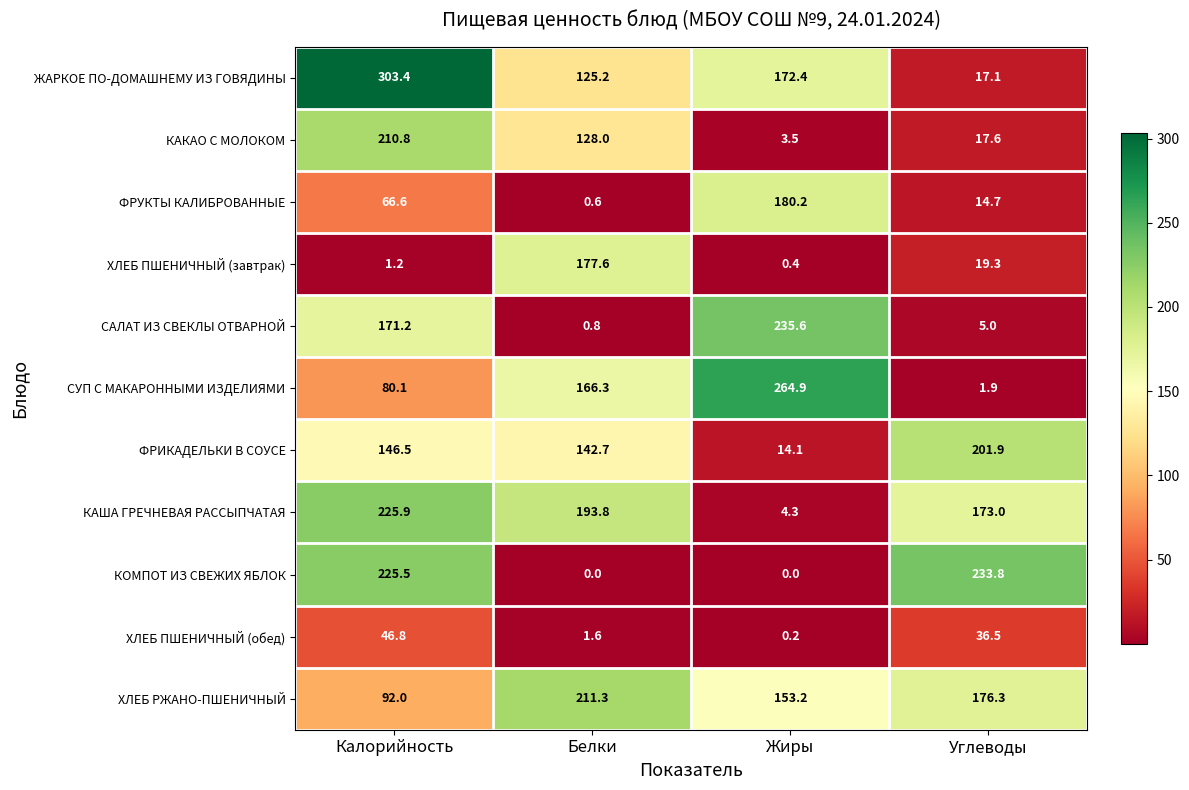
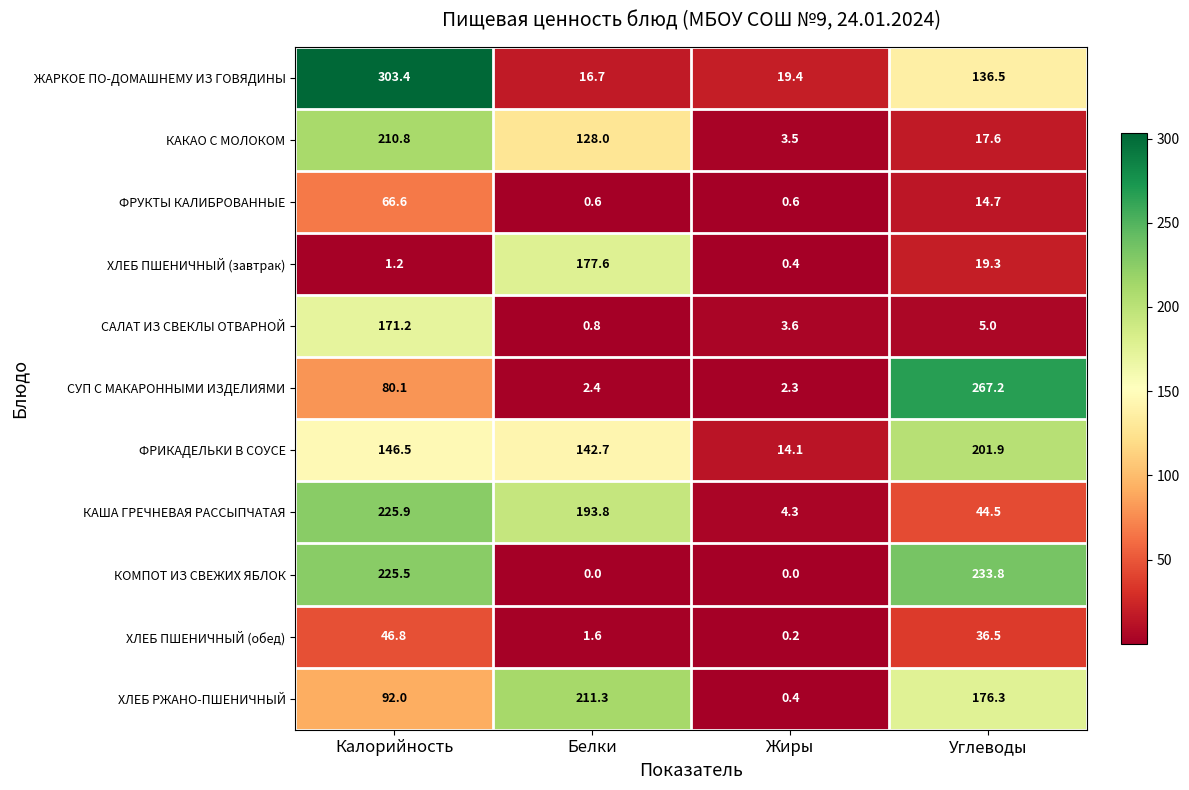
ЖАРКОЕ ПО-ДОМАШНЕМУ ИЗ ГОВЯДИНЫ, Белки: 125.2 -> 16.7
ЖАРКОЕ ПО-ДОМАШНЕМУ ИЗ ГОВЯДИНЫ, Жиры: 172.4 -> 19.4
ЖАРКОЕ ПО-ДОМАШНЕМУ ИЗ ГОВЯДИНЫ, Углеводы: 17.1 -> 136.5
ФРУКТЫ КАЛИБРОВАННЫЕ, Жиры: 180.2 -> 0.6
САЛАТ ИЗ СВЕКЛЫ ОТВАРНОЙ, Жиры: 235.6 -> 3.6
СУП С МАКАРОННЫМИ ИЗДЕЛИЯМИ, Белки: 166.3 -> 2.4
СУП С МАКАРОННЫМИ ИЗДЕЛИЯМИ, Жиры: 264.9 -> 2.3
СУП С МАКАРОННЫМИ ИЗДЕЛИЯМИ, Углеводы: 1.9 -> 267.2
КАША ГРЕЧНЕВАЯ РАССЫПЧАТАЯ, Углеводы: 173.0 -> 44.5
ХЛЕБ РЖАНО-ПШЕНИЧНЫЙ, Жиры: 153.2 -> 0.4
